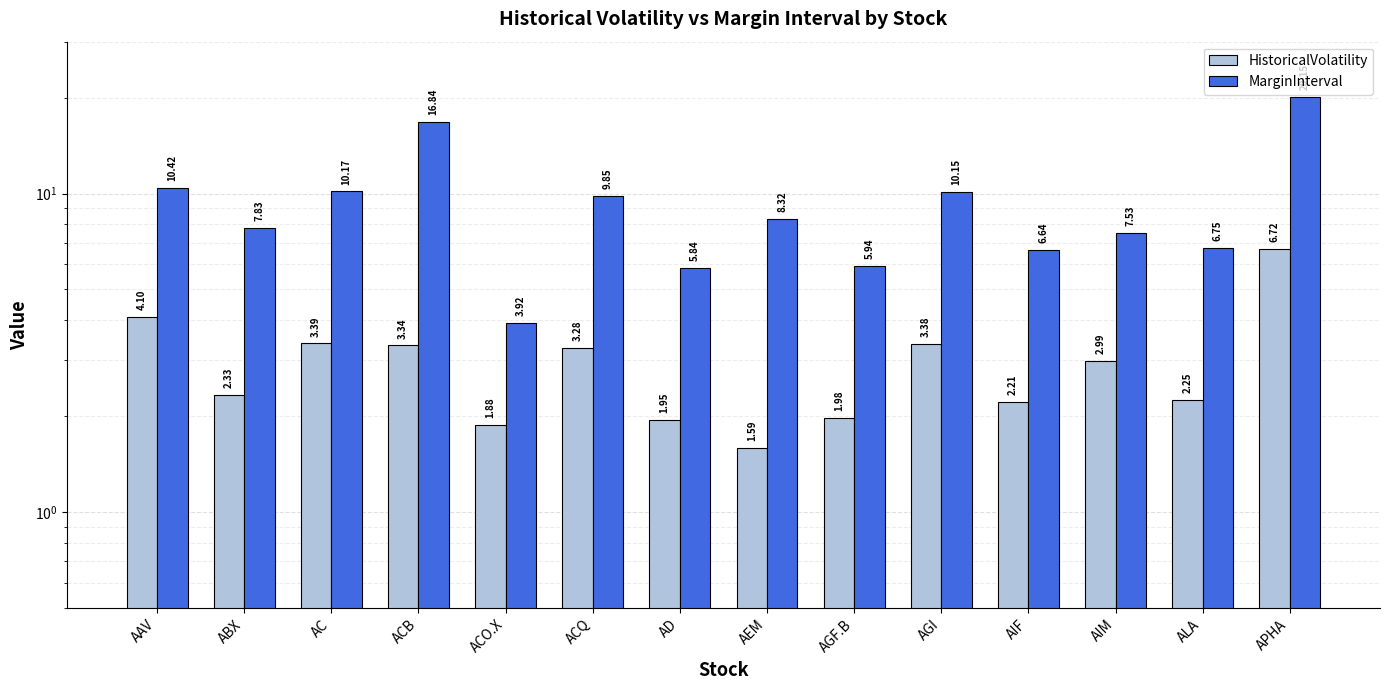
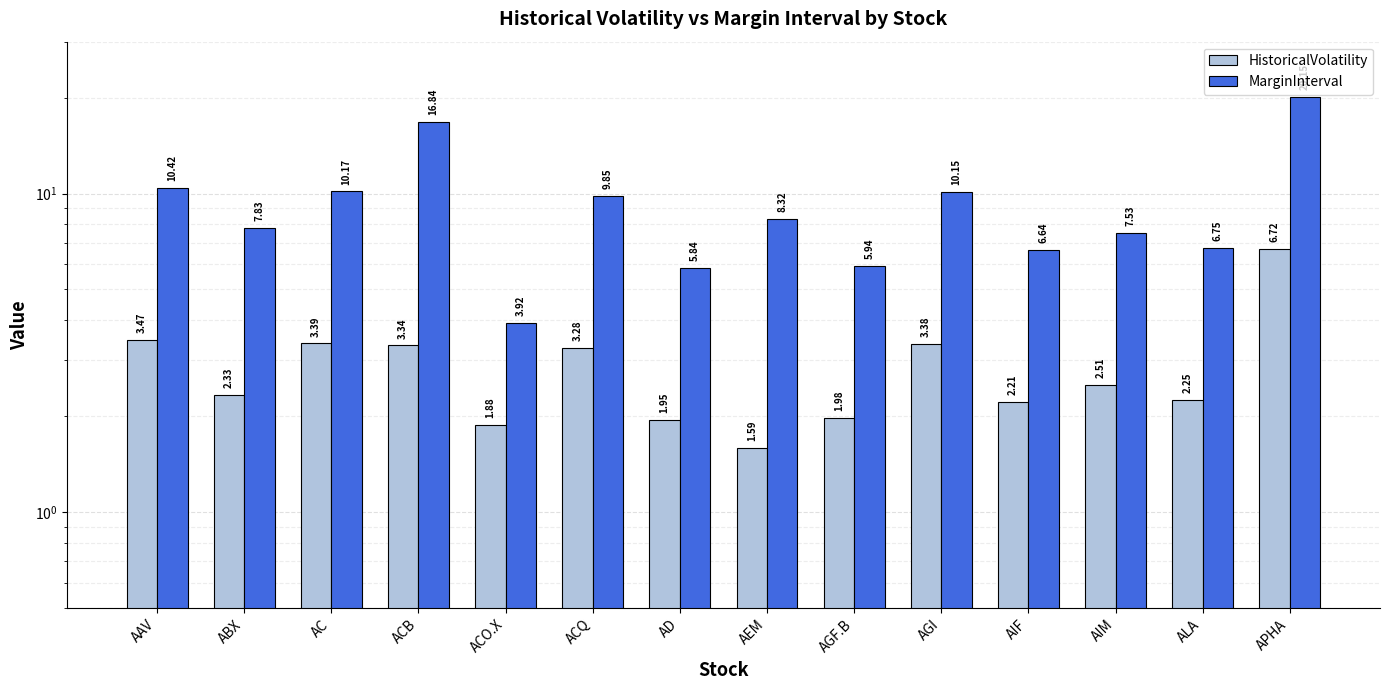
HistoricalVolatility, AAV: 4.10 -> 3.47
HistoricalVolatility, AIM: 2.99 -> 2.51
